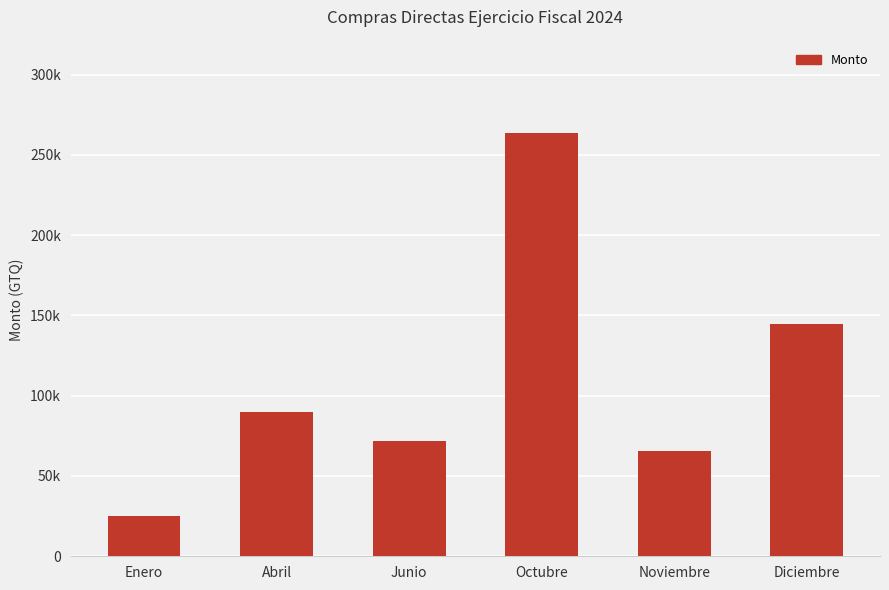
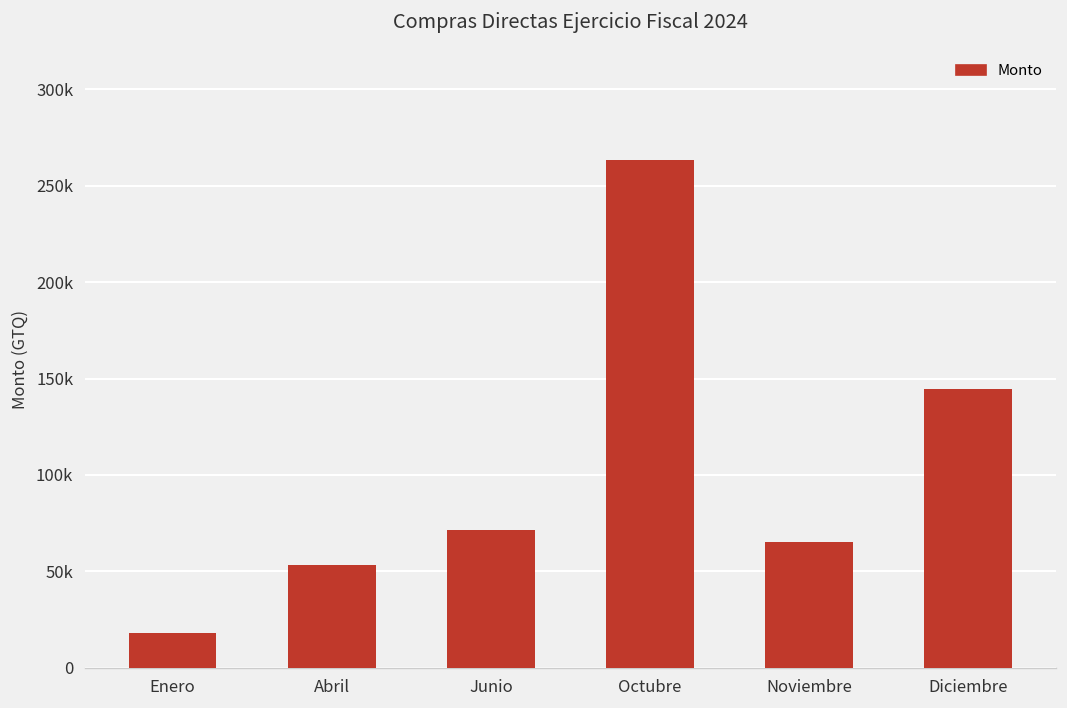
Enero: 25000 -> 18000
Abril: 90000 -> 53000
